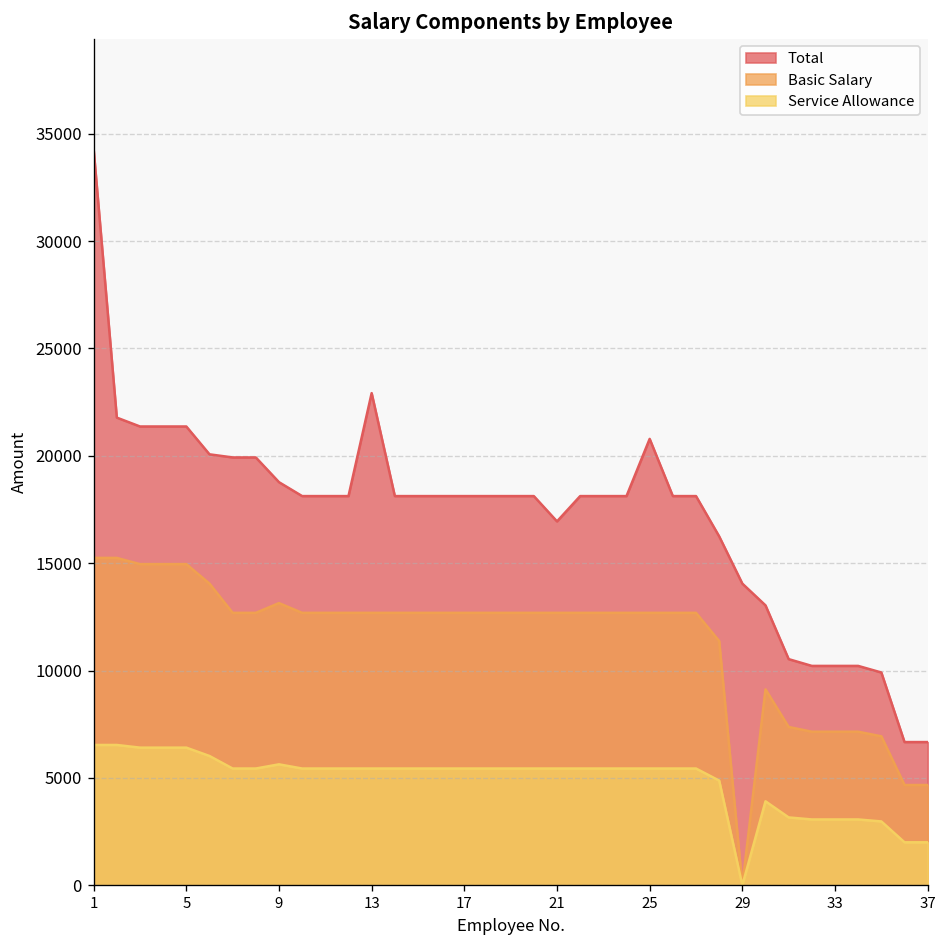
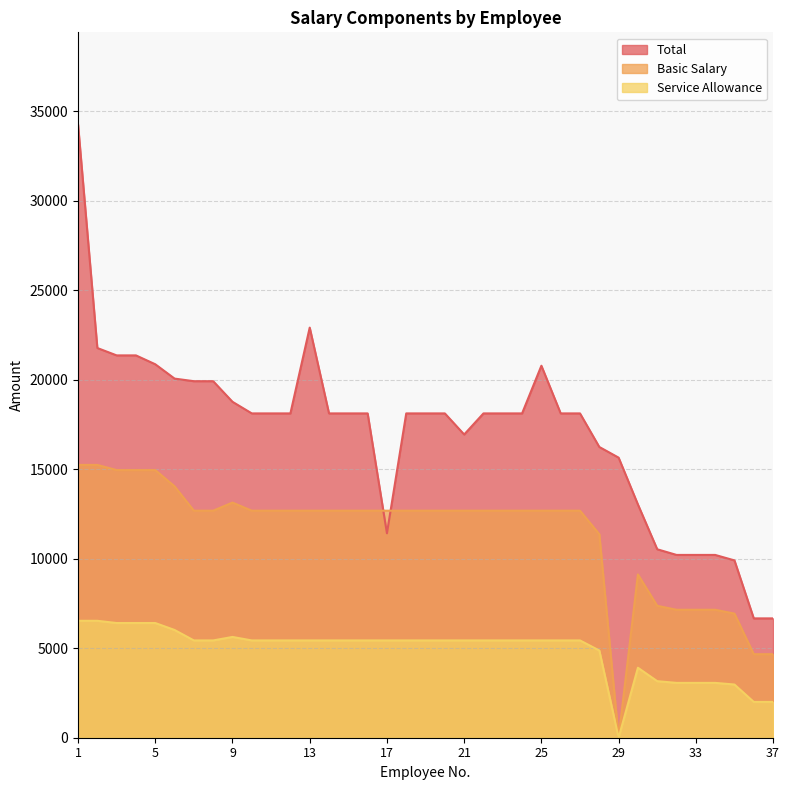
Total, 5: 21400 -> 20900
Total, 17: 18100 -> 11400
Total, 29: 14000 -> 15700
